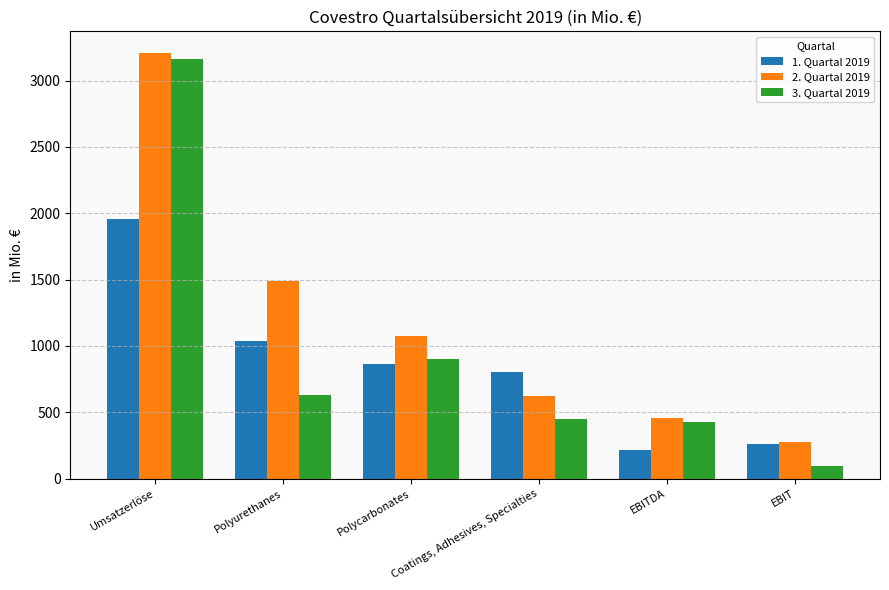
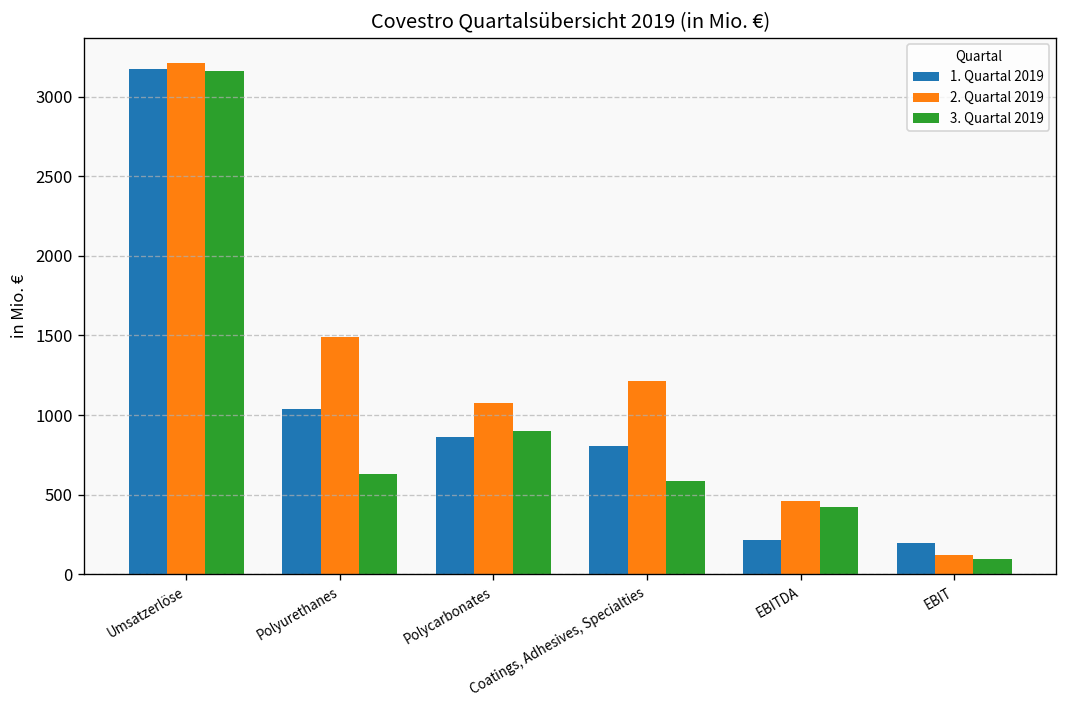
1. Quartal 2019, Umsatzerlöse: 1960 -> 3180
2. Quartal 2019, Coatings, Adhesives, Specialties: 620 -> 1210
3. Quartal 2019, Coatings, Adhesives, Specialties: 450 -> 590
1. Quartal 2019, EBIT: 260 -> 200
2. Quartal 2019, EBIT: 270 -> 120
